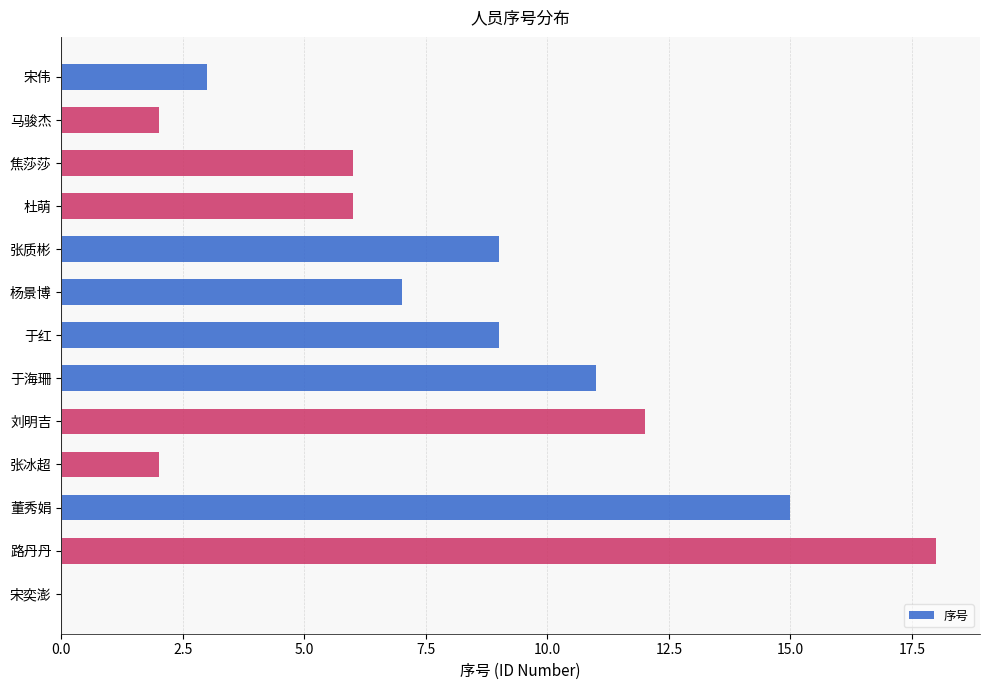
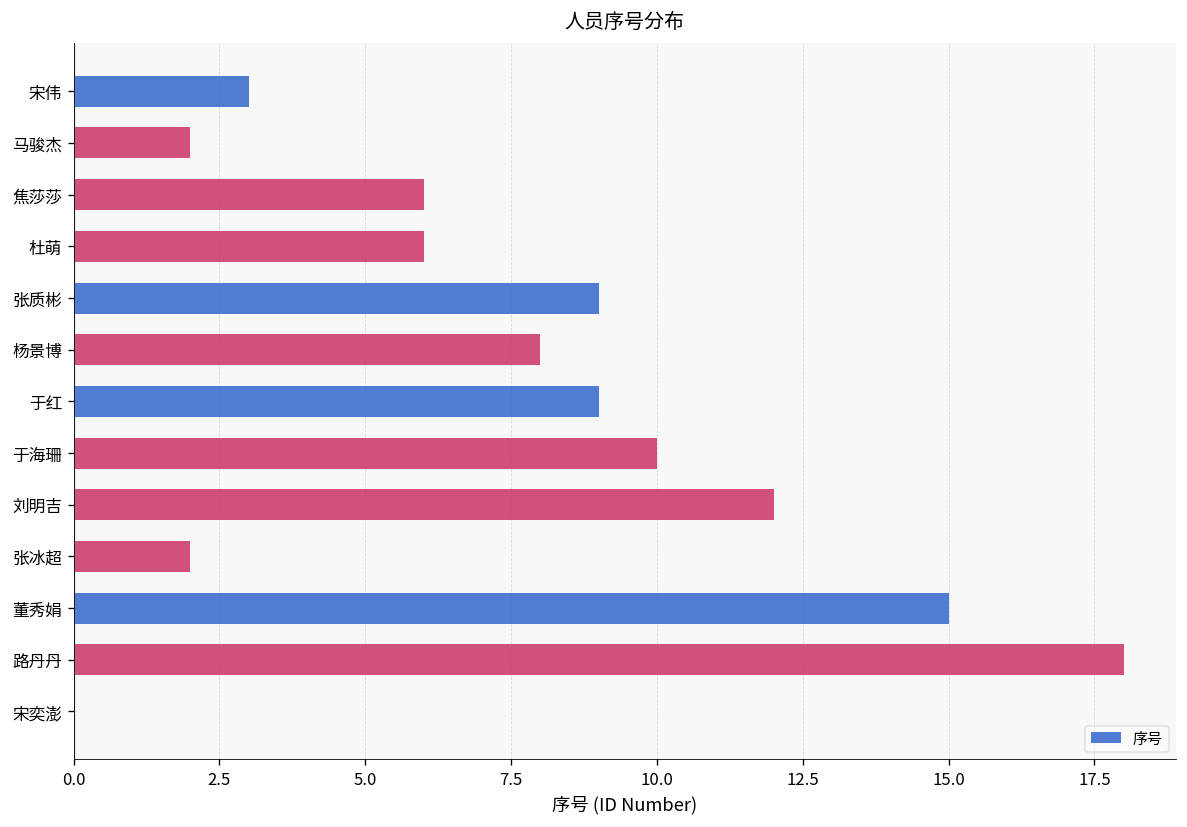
杨景博: 7 -> 8
于海珊: 11 -> 10
